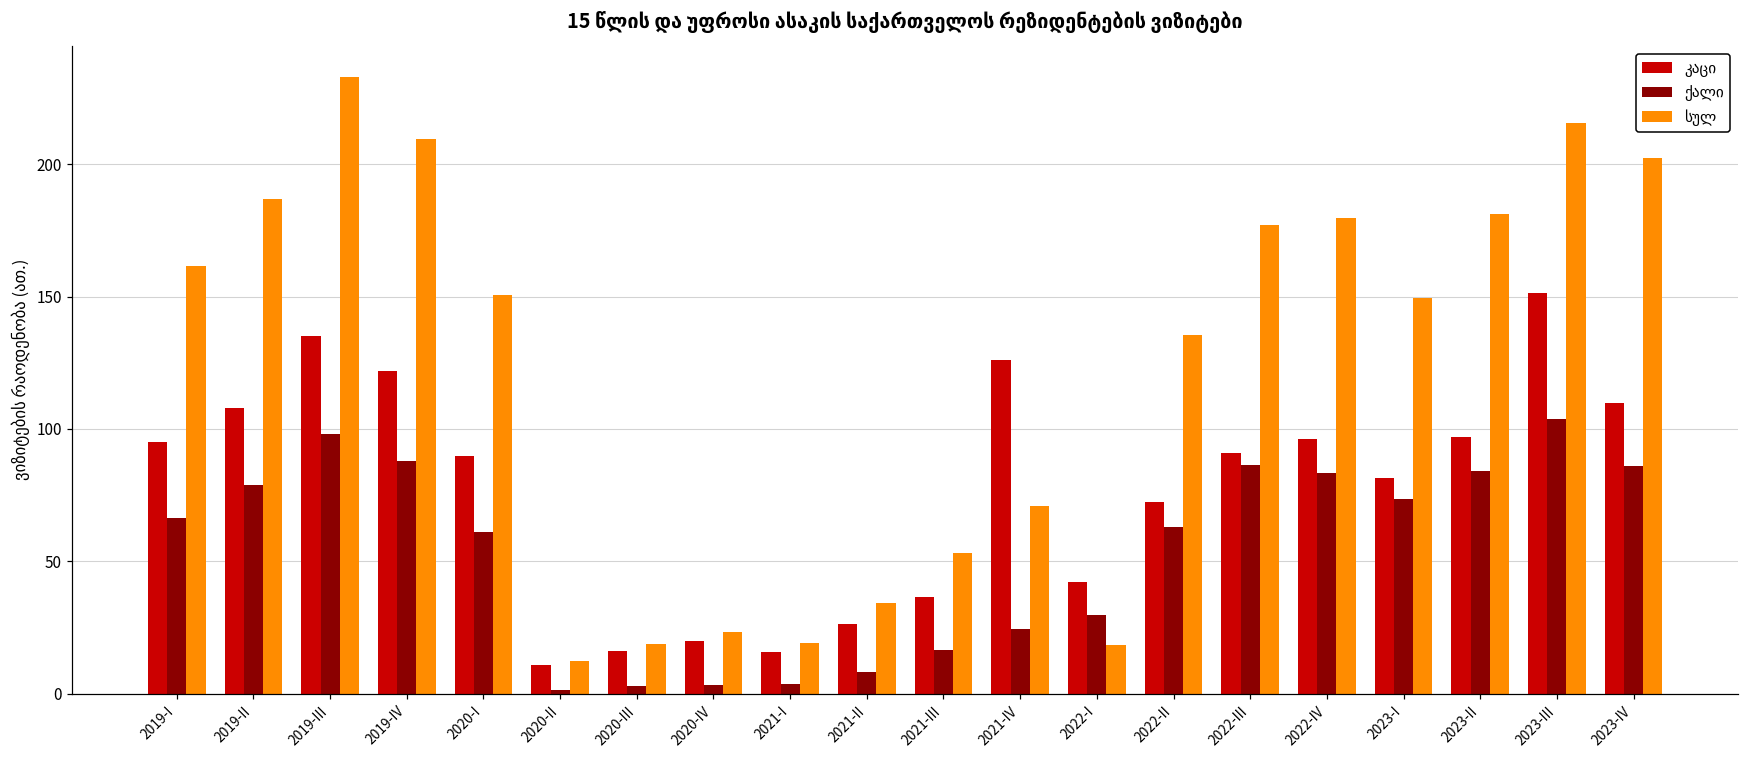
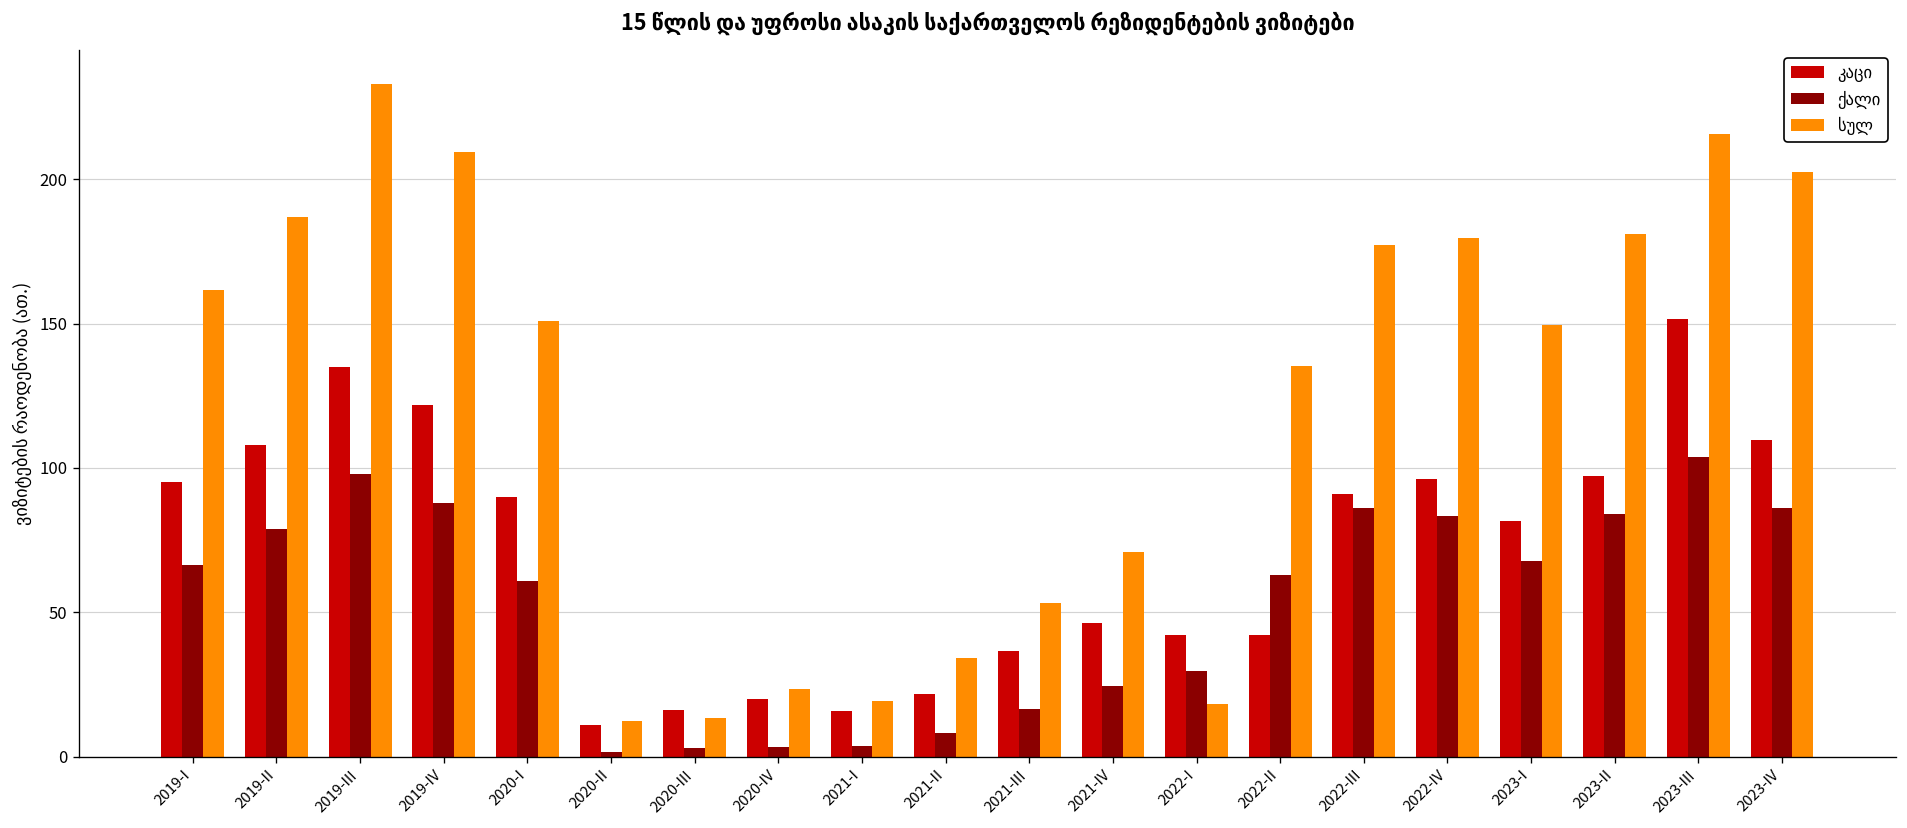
სულ, 2020-III: 19 -> 13
კაცი, 2021-II: 26 -> 22
კაცი, 2021-IV: 126 -> 46
კაცი, 2022-II: 72 -> 42
ქალი, 2023-I: 74 -> 68
